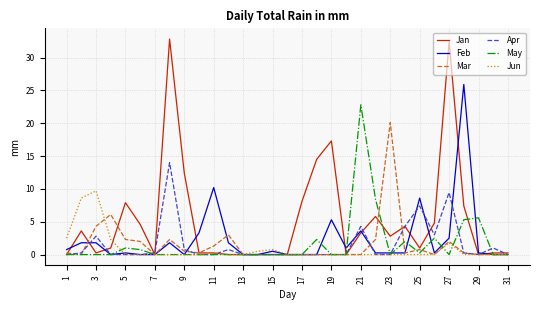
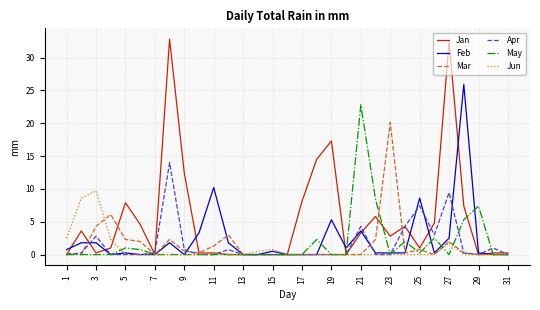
May, 29: 6 -> 7
